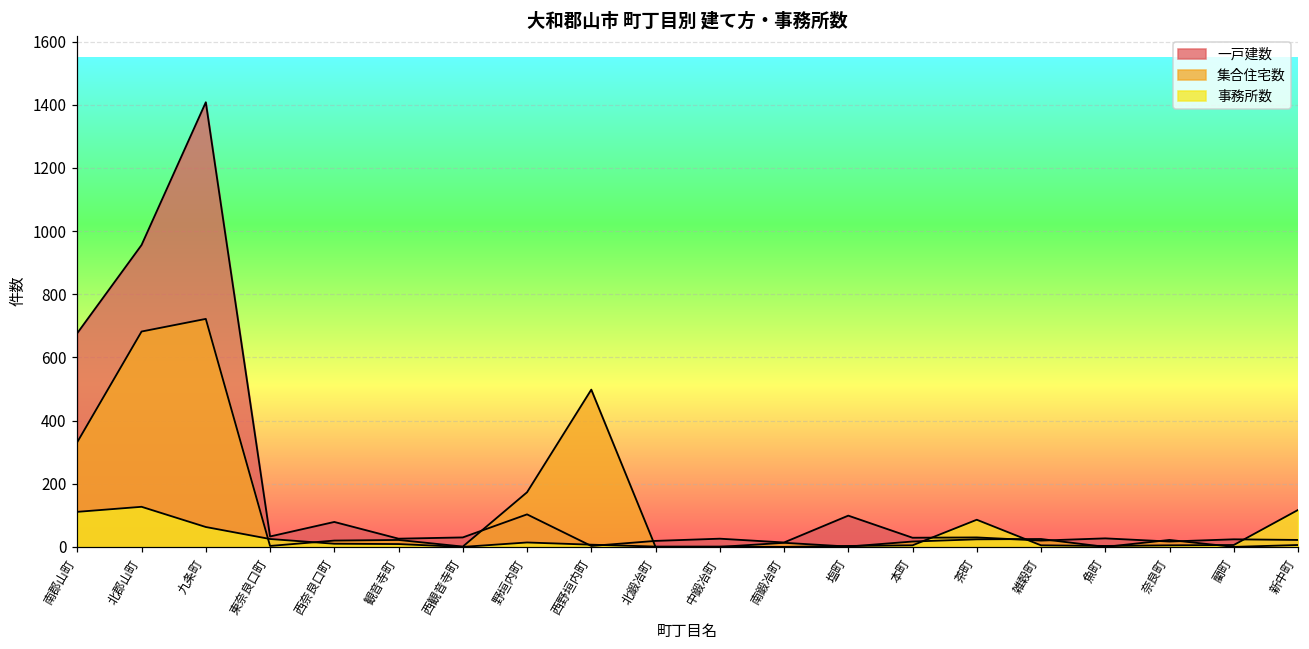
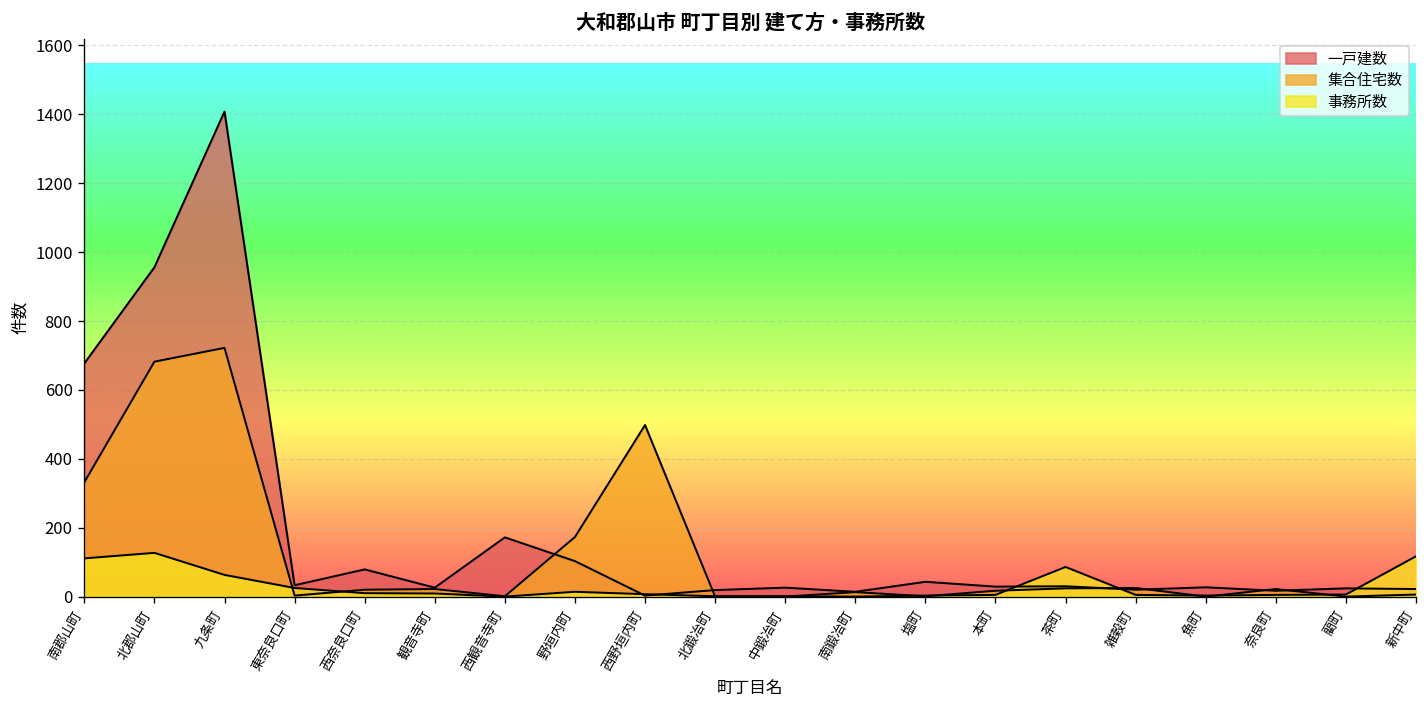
一戸建数, 西観音寺町: 30 -> 170
一戸建数, 塩町: 100 -> 40
